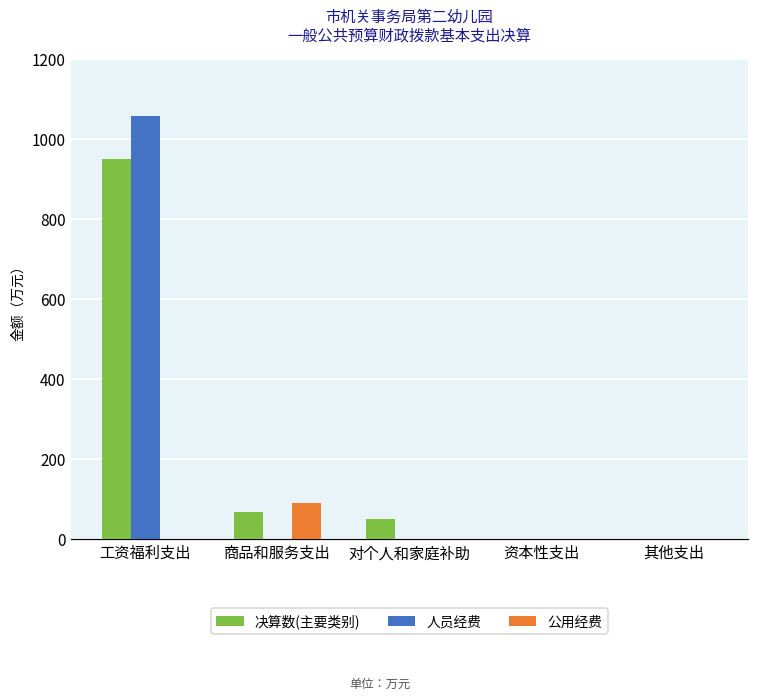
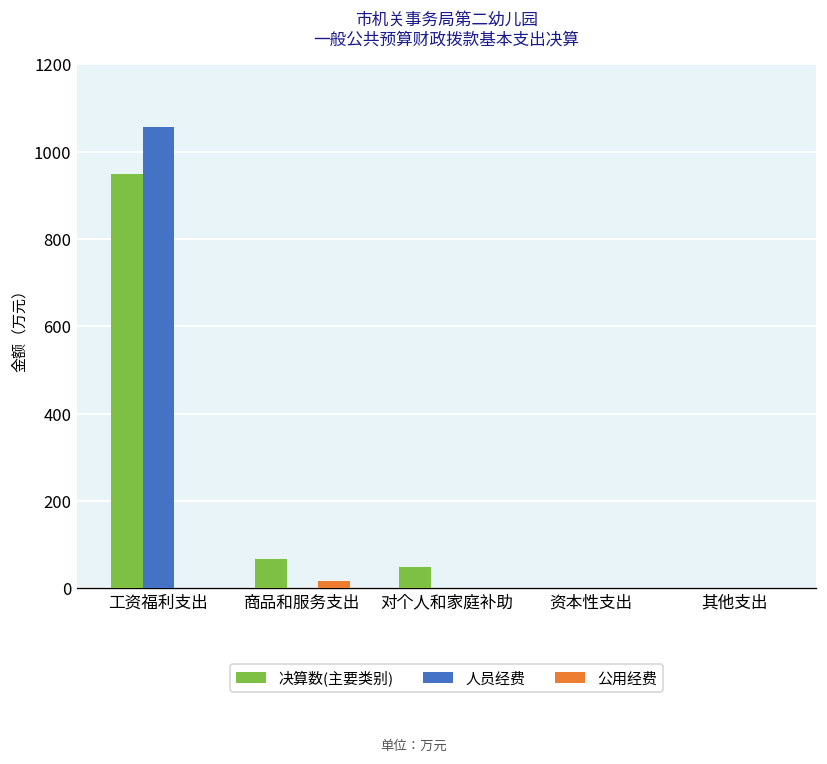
公用经费, 商品和服务支出: 90 -> 20
